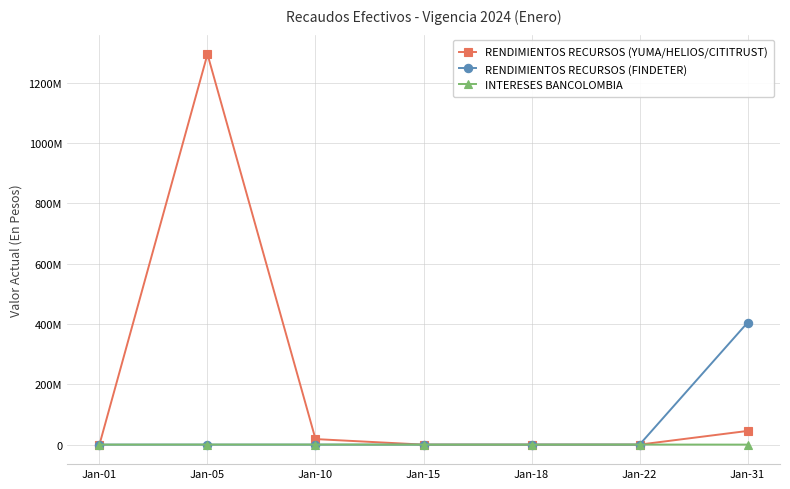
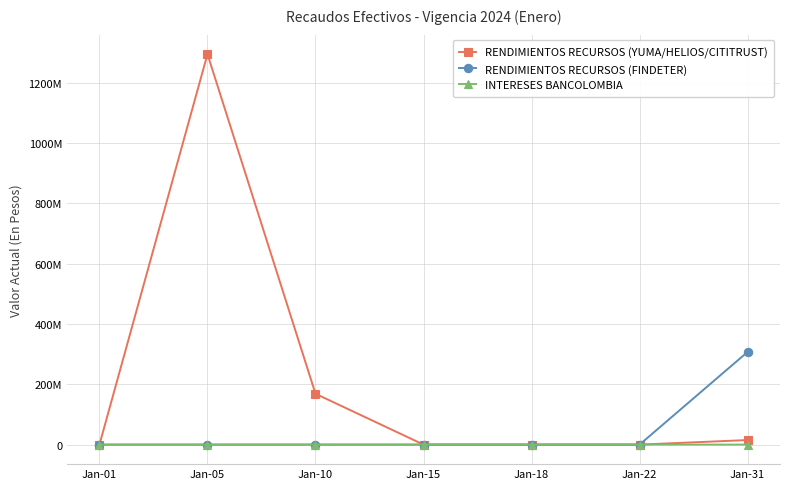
RENDIMIENTOS RECURSOS (YUMA/HELIOS/CITITRUST), Jan-10: 20000000 -> 170000000
RENDIMIENTOS RECURSOS (YUMA/HELIOS/CITITRUST), Jan-31: 50000000 -> 20000000
RENDIMIENTOS RECURSOS (FINDETER), Jan-31: 400000000 -> 310000000
